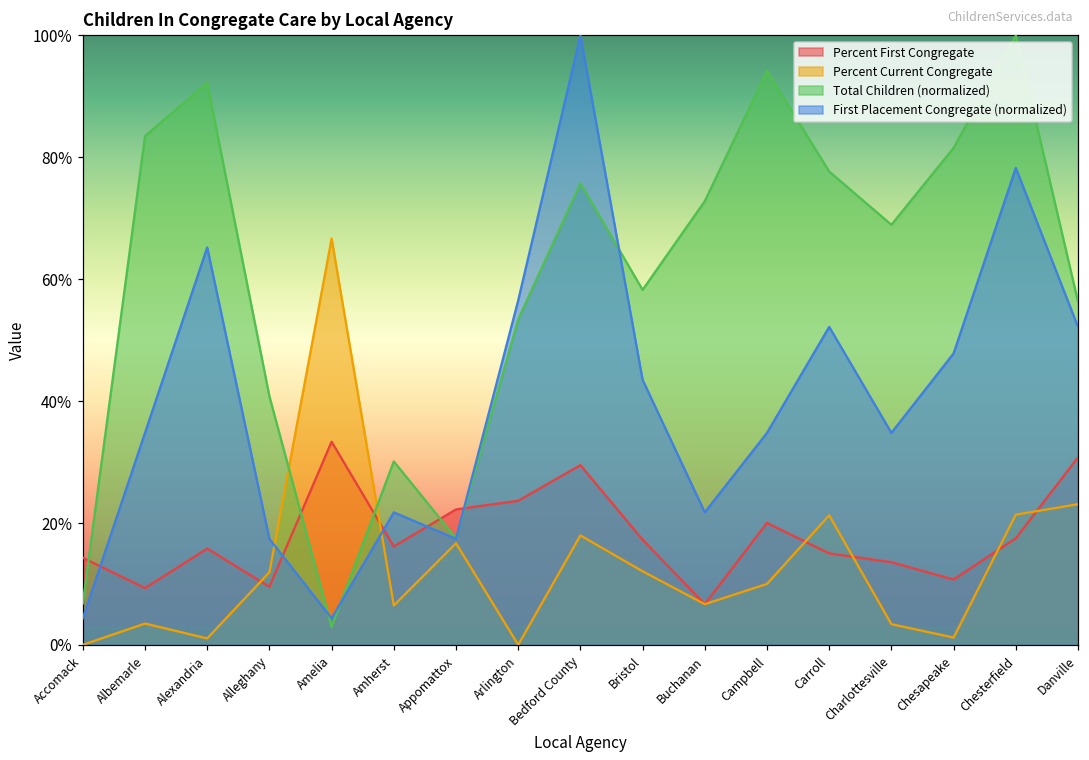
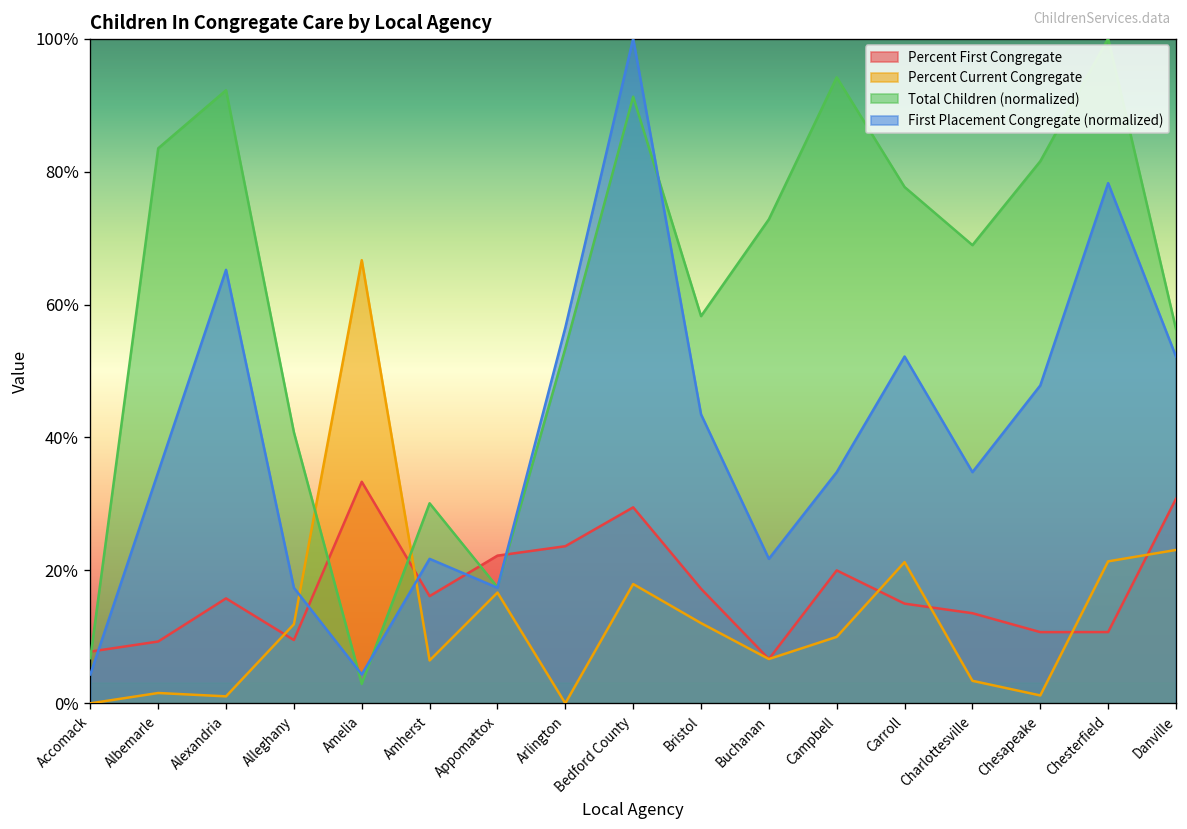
Percent First Congregate, Accomack: 14% -> 8%
Percent Current Congregate, Albemarle: 3% -> 2%
Total Children (normalized), Bedford County: 76% -> 91%
Percent First Congregate, Chesterfield: 17% -> 11%
